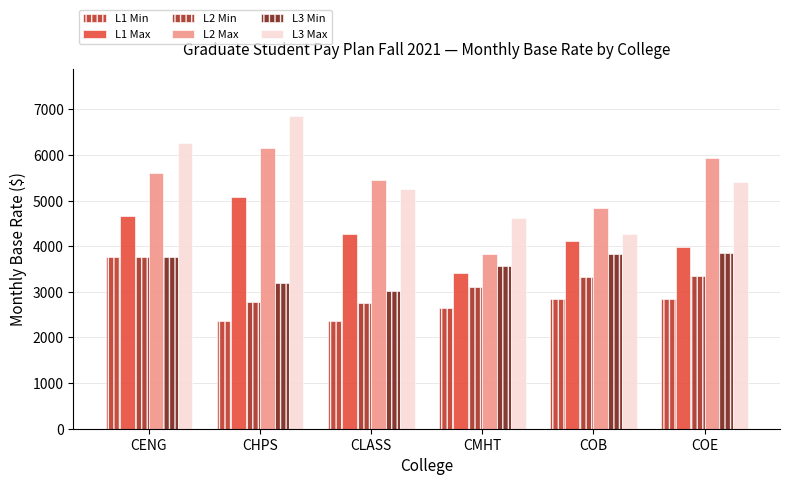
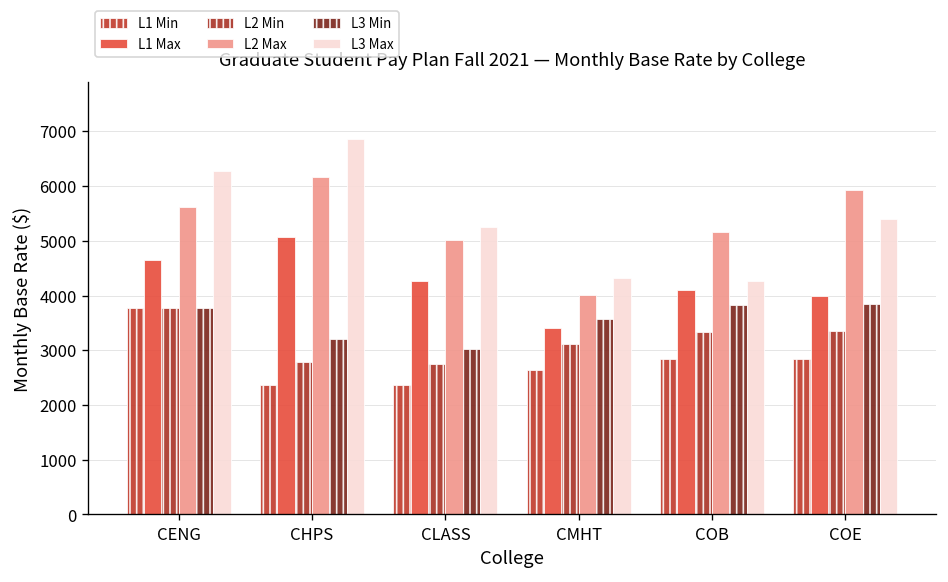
L2 Max, CLASS: 5500 -> 5000
L2 Max, CMHT: 3800 -> 4000
L3 Max, CMHT: 4600 -> 4300
L2 Max, COB: 4800 -> 5200
